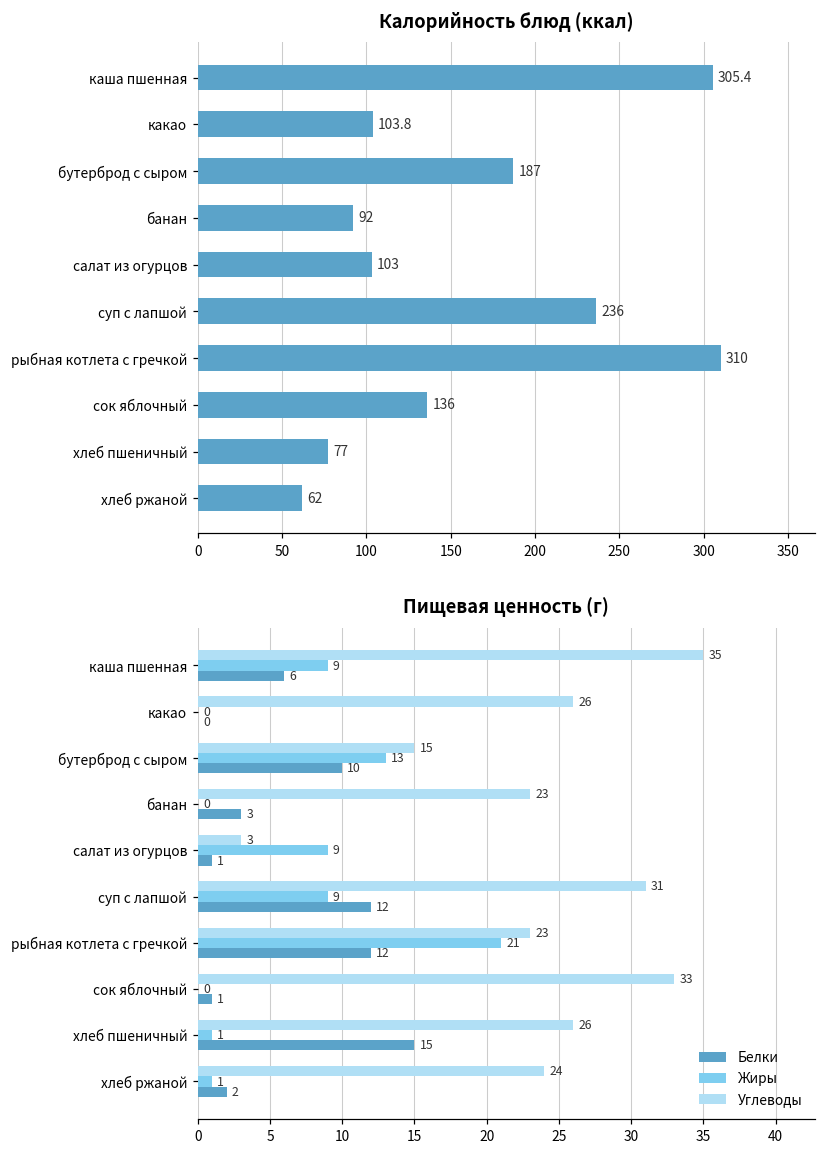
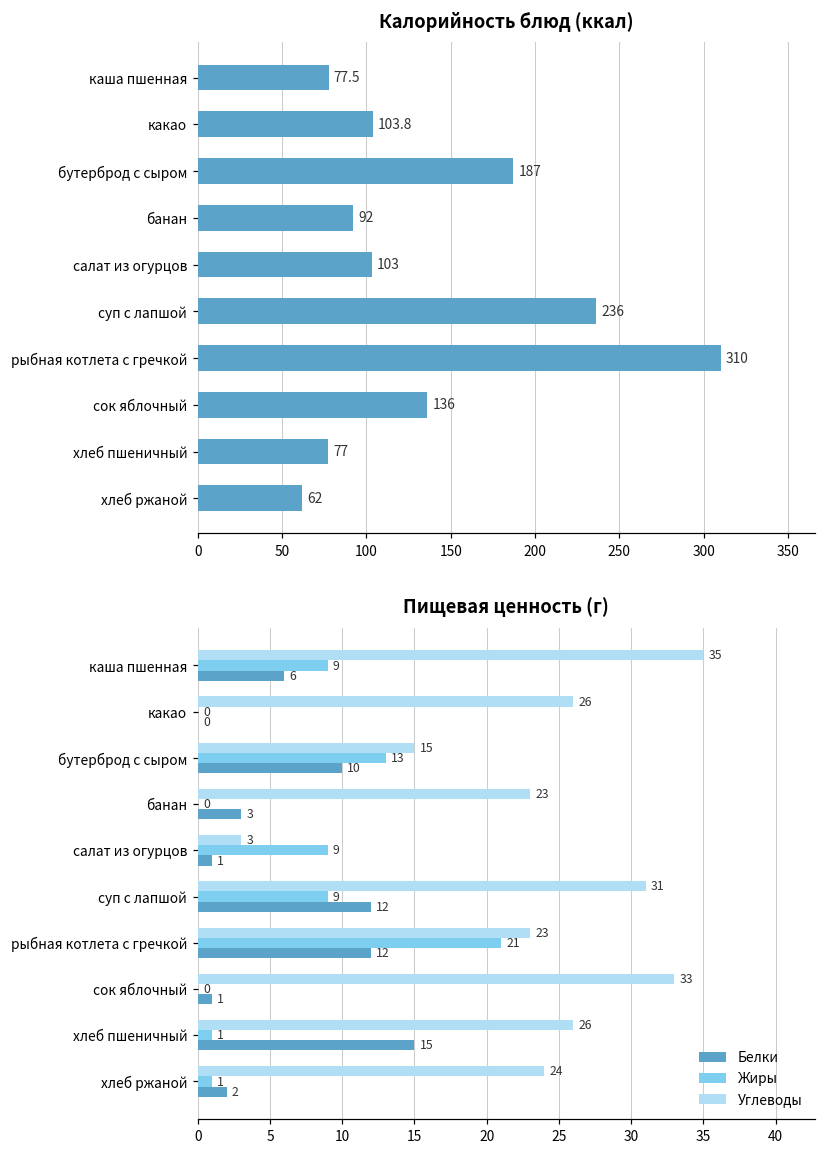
Калорийность блюд (ккал), каша пшенная: 305.4 -> 77.5
